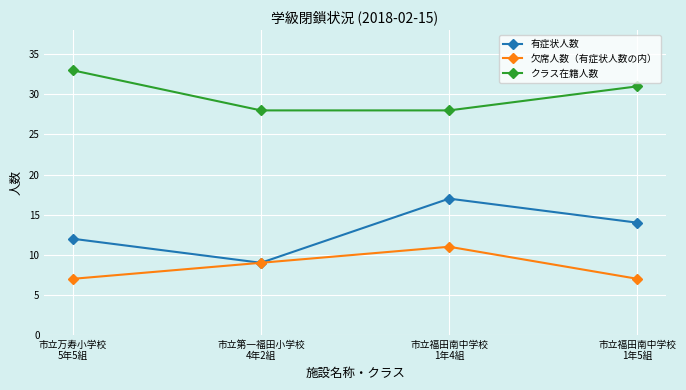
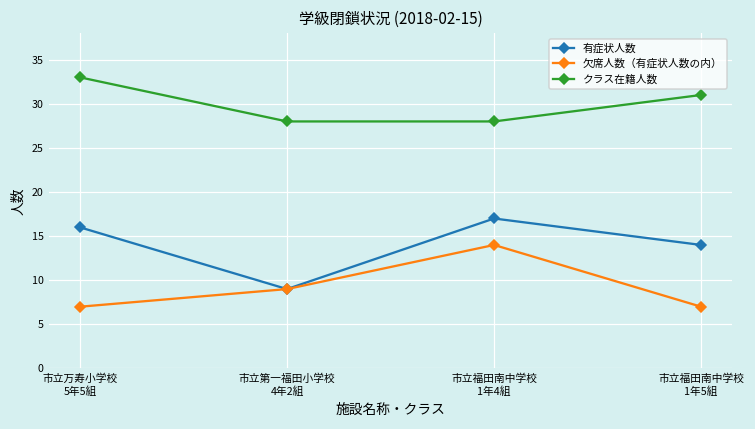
有症状人数, 市立万寿小学校 5年5組: 12 -> 16
欠席人数（有症状人数の内）, 市立福田南中学校 1年4組: 11 -> 14
